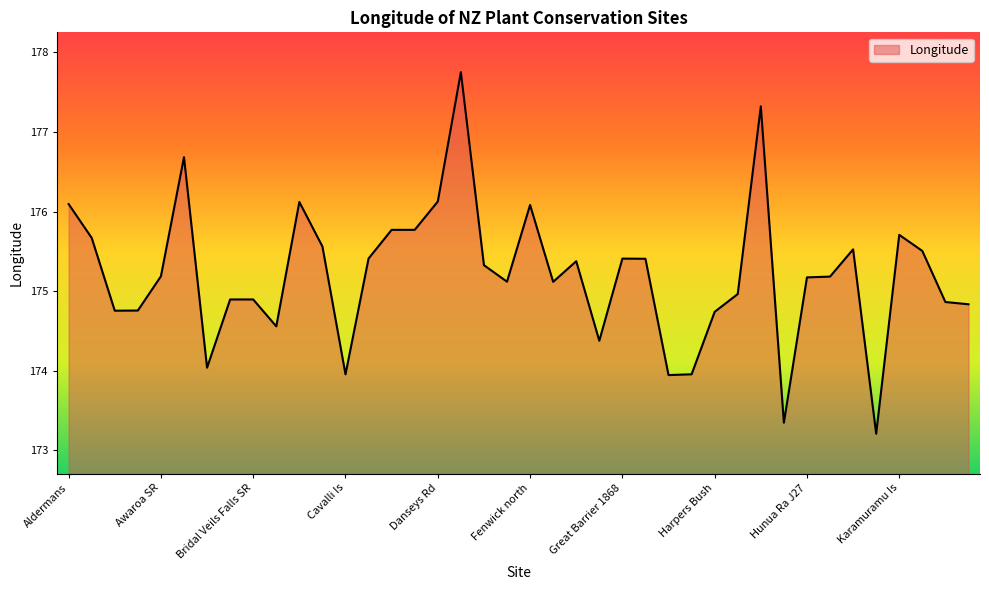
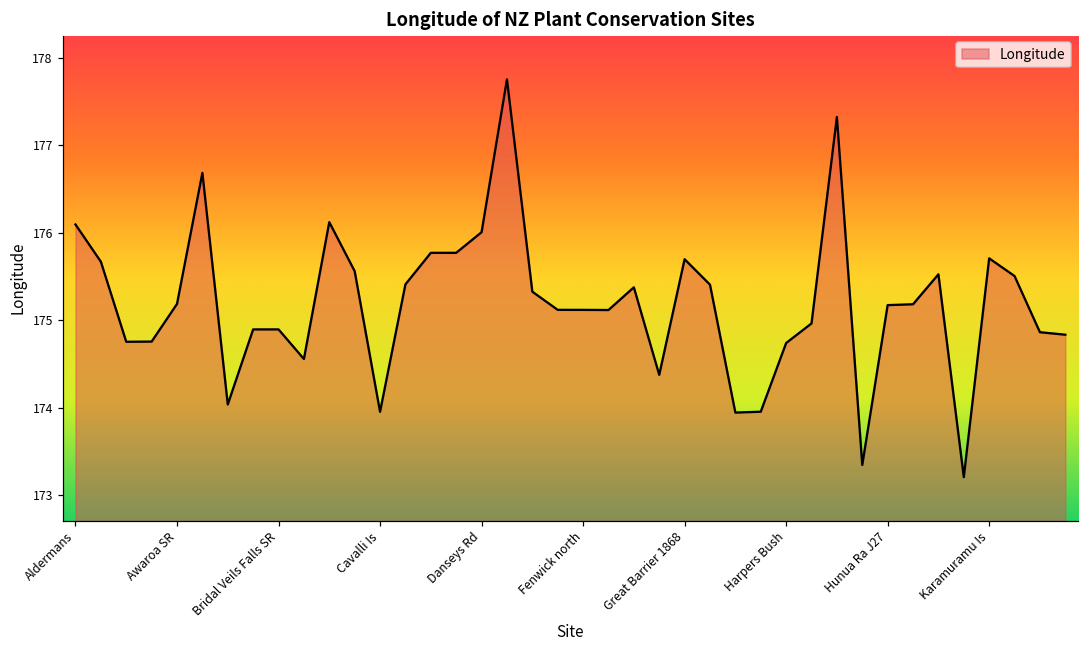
Danseys Rd: 176.1 -> 176.0
Fenwick north: 176.1 -> 175.1
Great Barrier 1868: 175.4 -> 175.7
